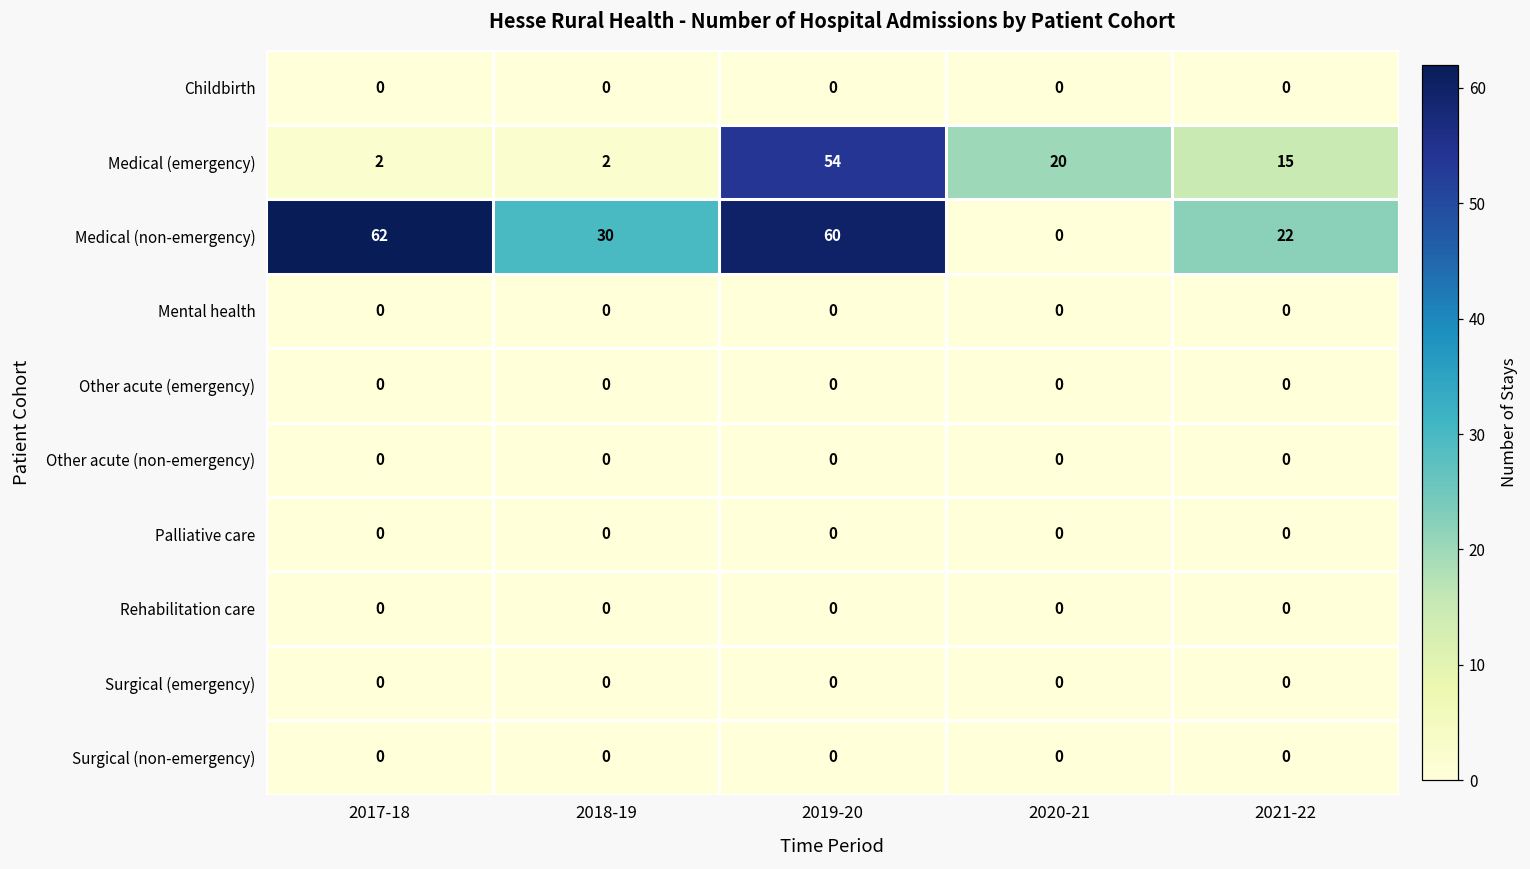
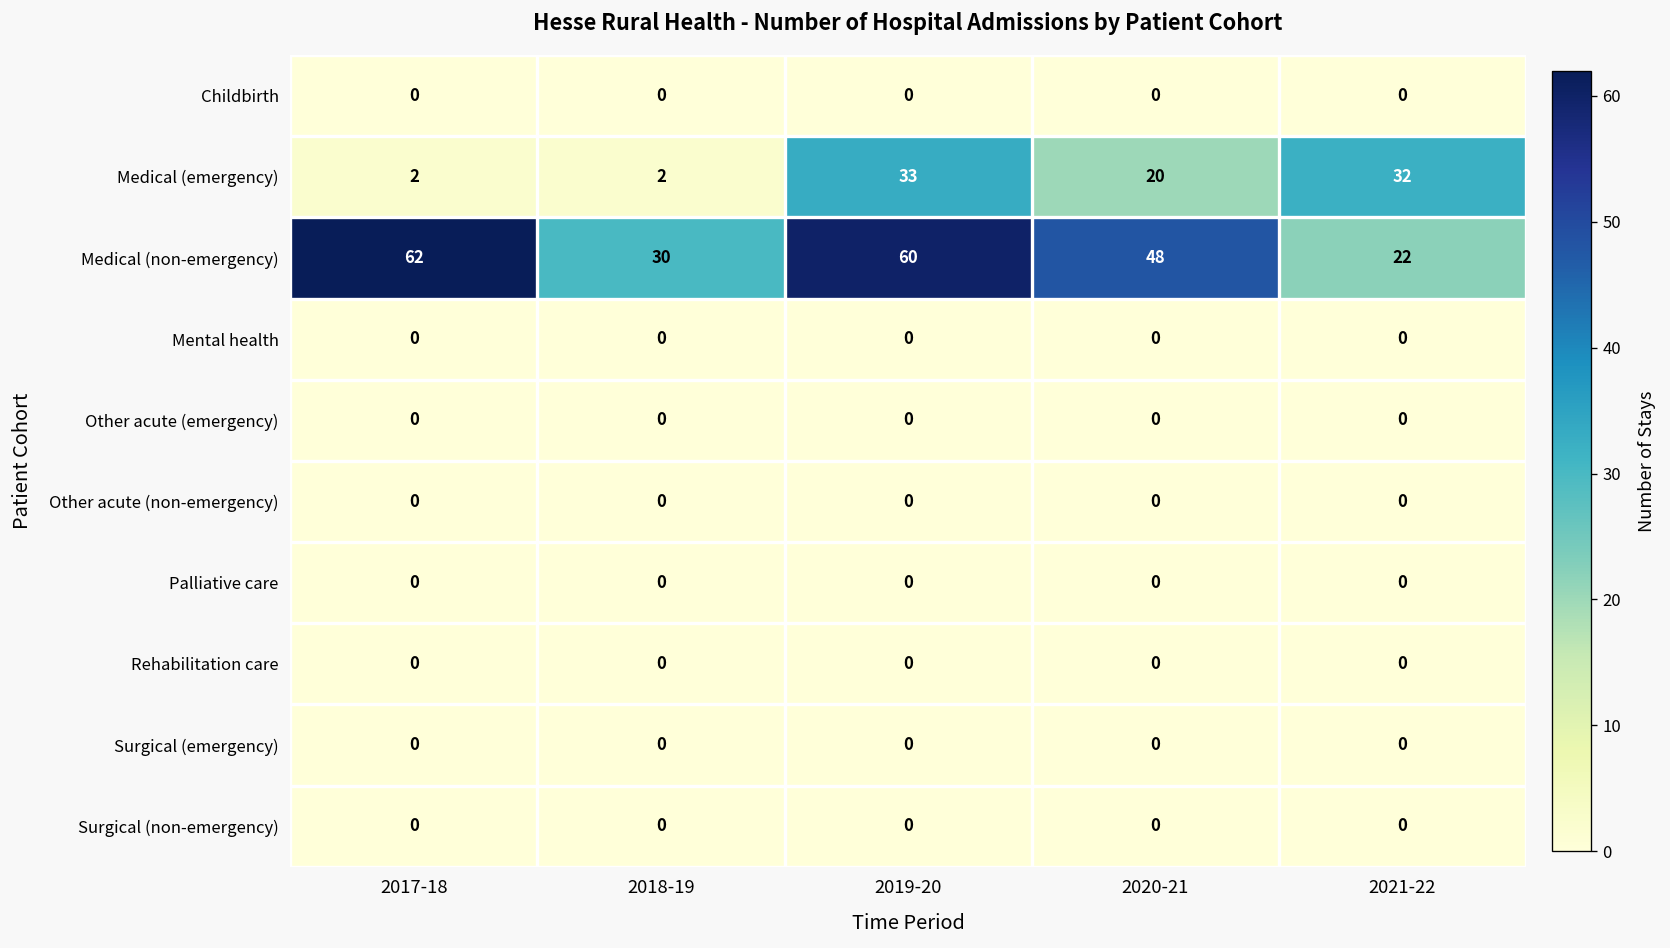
Medical (emergency), 2019-20: 54 -> 33
Medical (emergency), 2021-22: 15 -> 32
Medical (non-emergency), 2020-21: 0 -> 48
